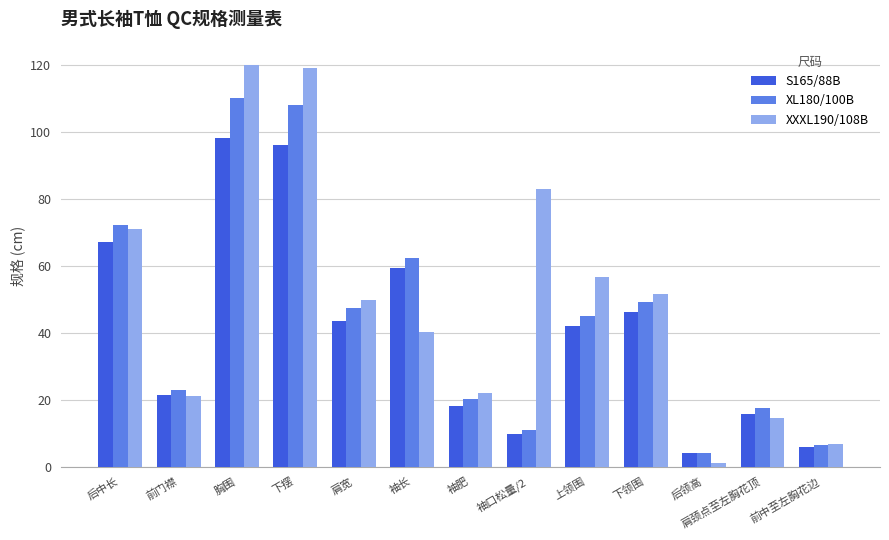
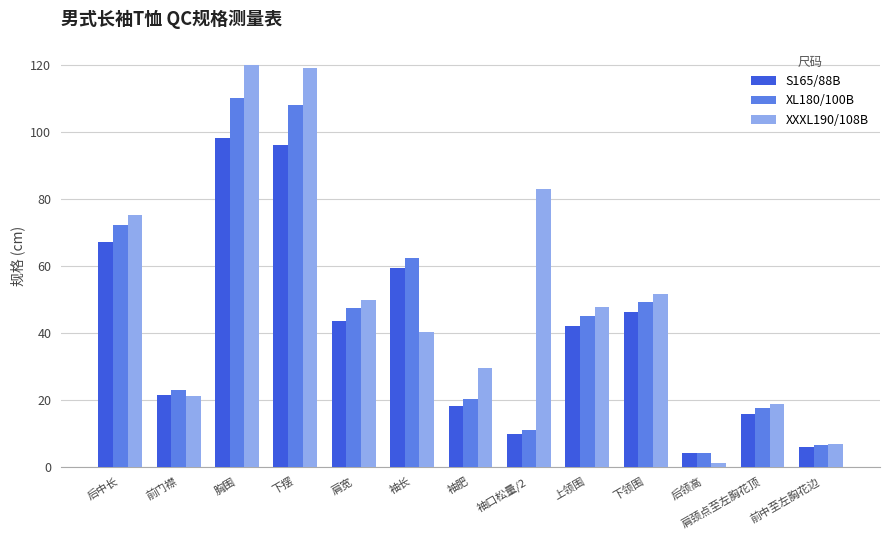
XXXL190/108B, 后中长: 71 -> 75
XXXL190/108B, 袖肥: 22 -> 29
XXXL190/108B, 上领围: 57 -> 48
XXXL190/108B, 肩颈点至左胸花顶: 14 -> 19
